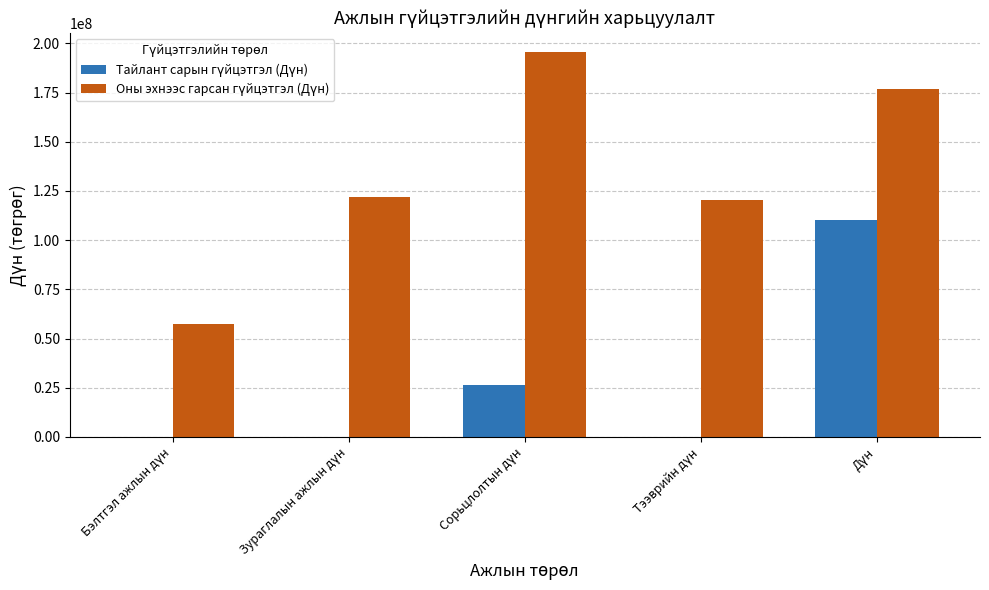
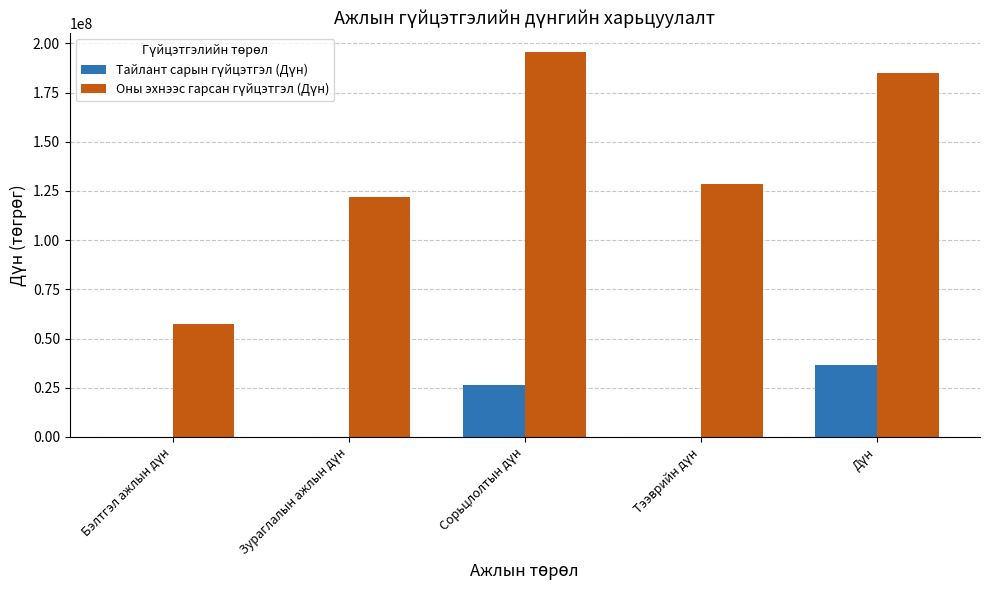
Оны эхнээс гарсан гүйцэтгэл (Дүн), Тээврийн дүн: 120000000 -> 128000000
Тайлант сарын гүйцэтгэл (Дүн), Дүн: 110000000 -> 36000000
Оны эхнээс гарсан гүйцэтгэл (Дүн), Дүн: 177000000 -> 185000000
